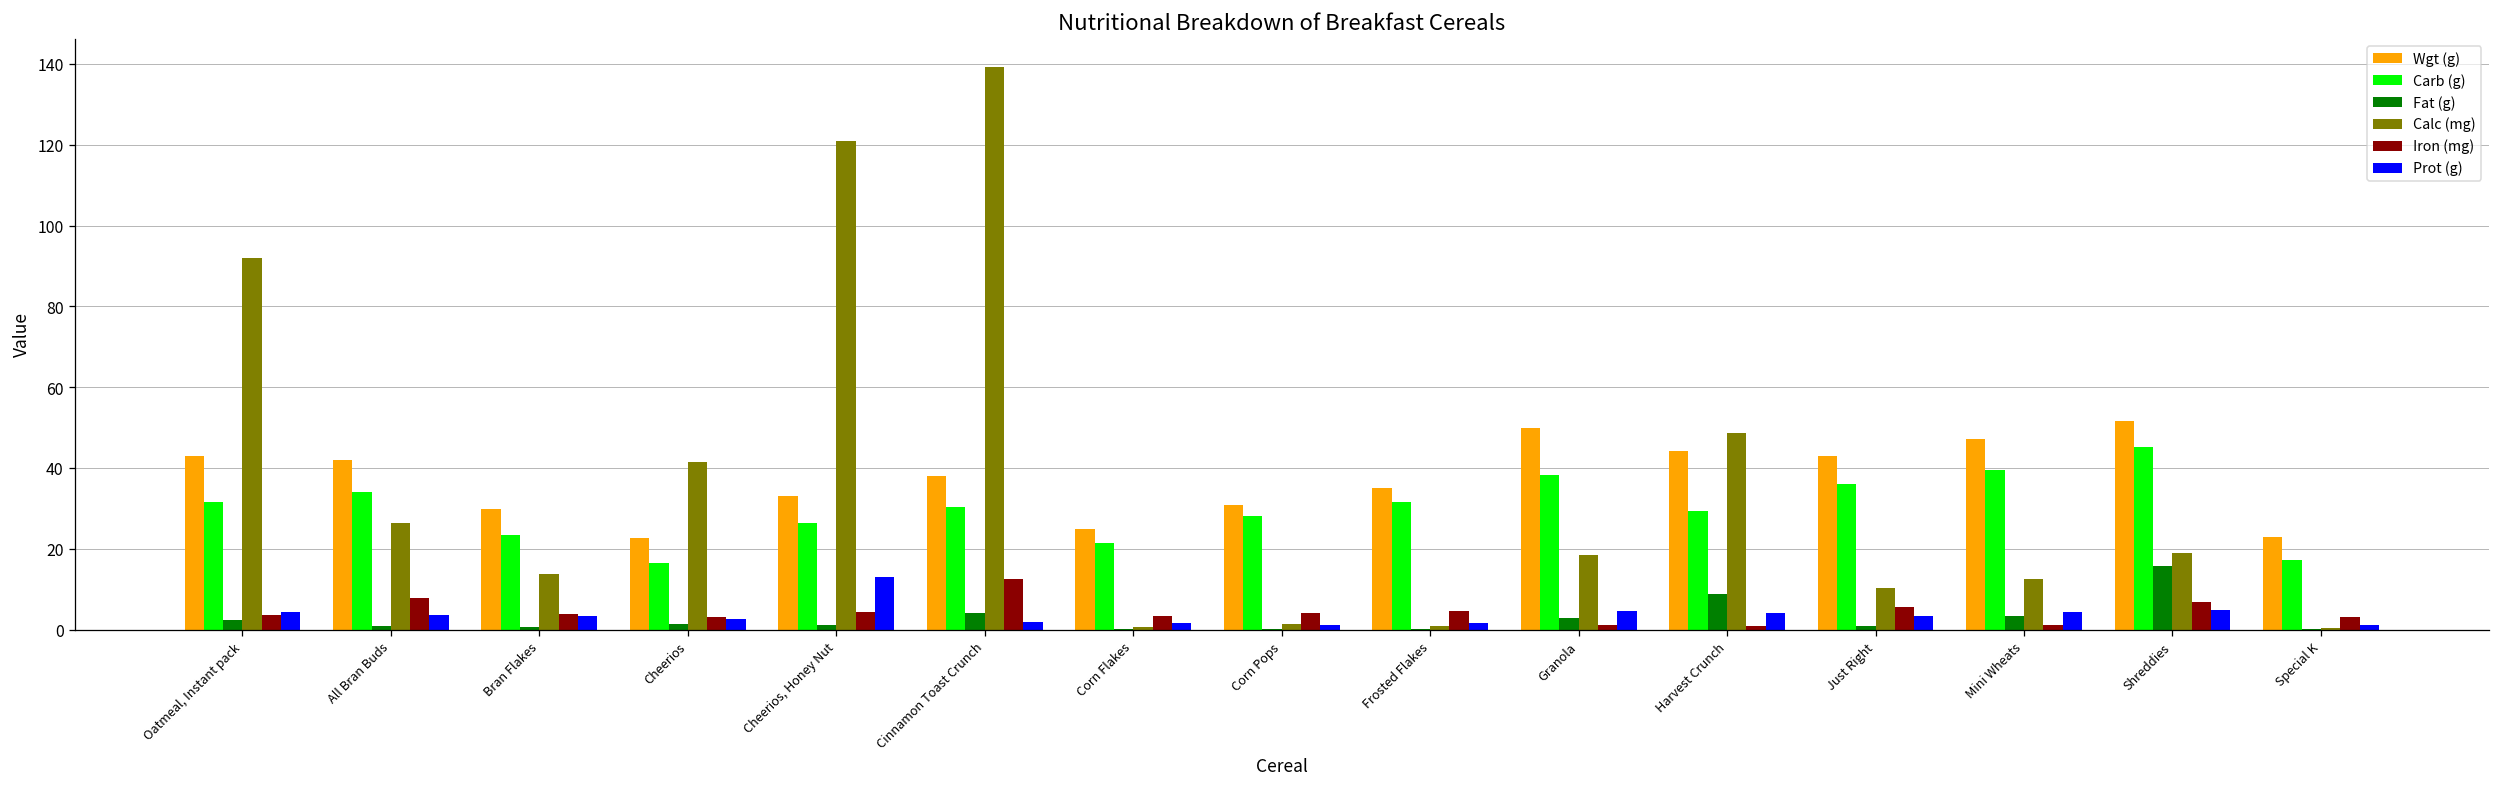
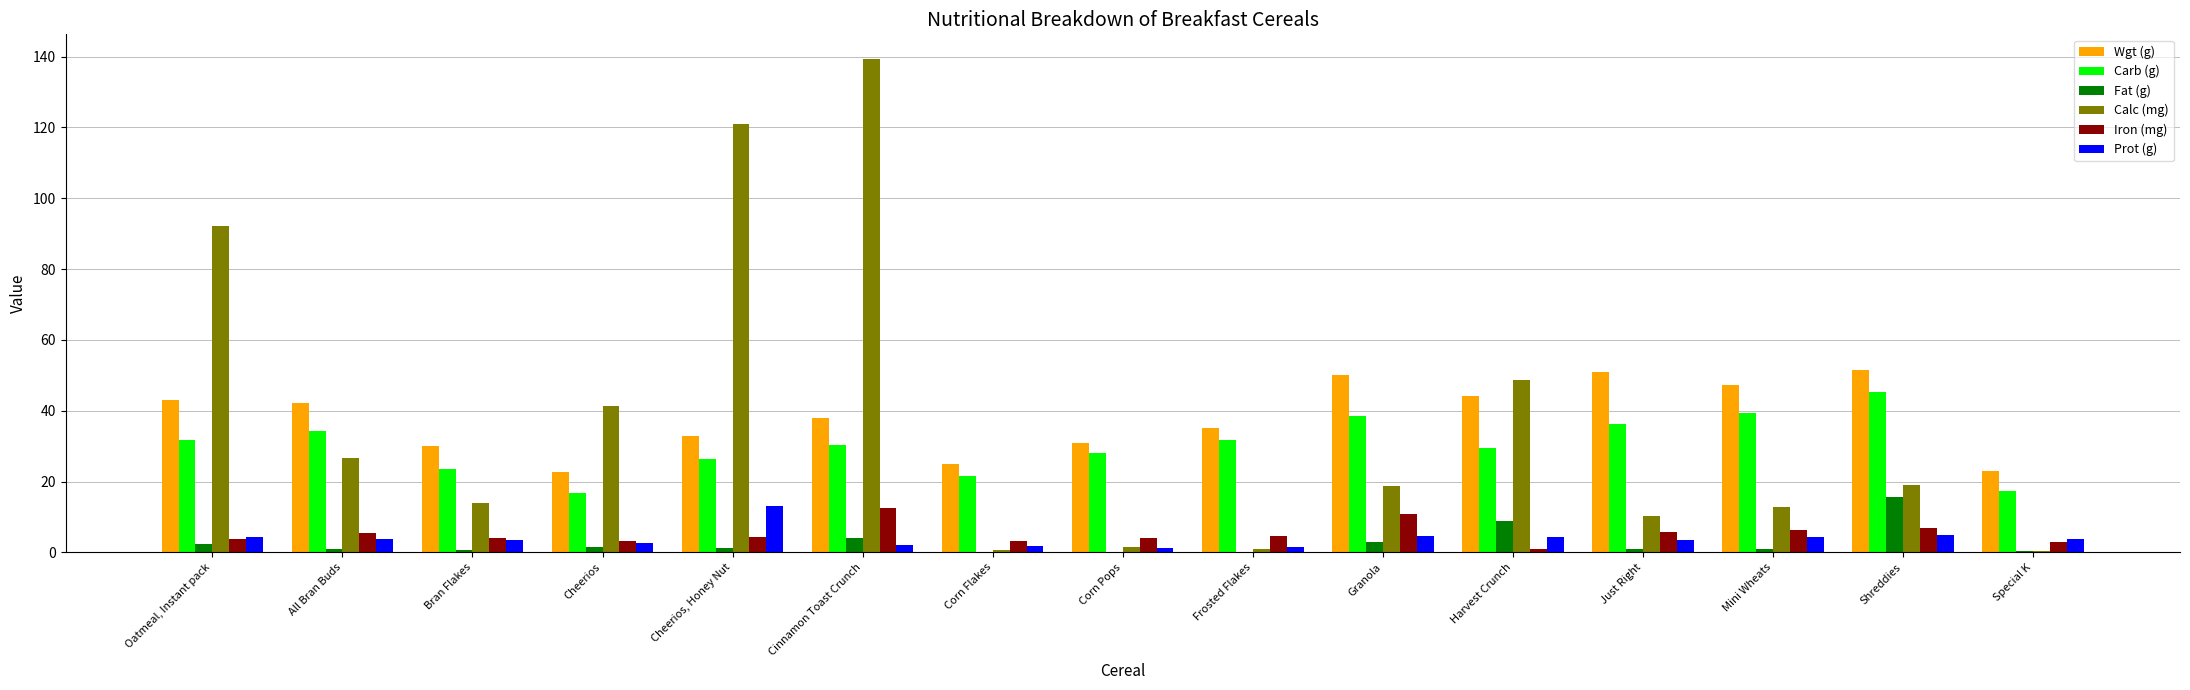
Iron (mg), All Bran Buds: 8 -> 6
Iron (mg), Granola: 1 -> 11
Wgt (g), Just Right: 43 -> 51
Fat (g), Mini Wheats: 4 -> 1
Iron (mg), Mini Wheats: 1 -> 6
Prot (g), Special K: 1 -> 4
